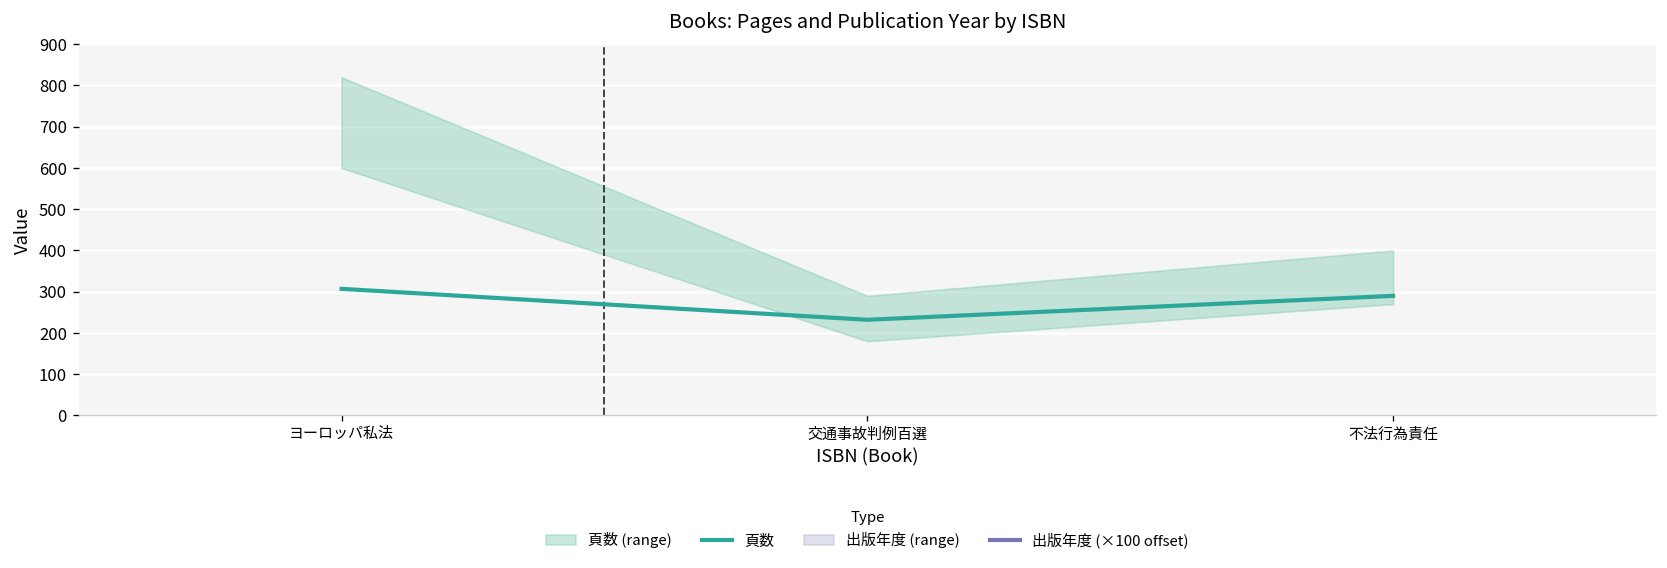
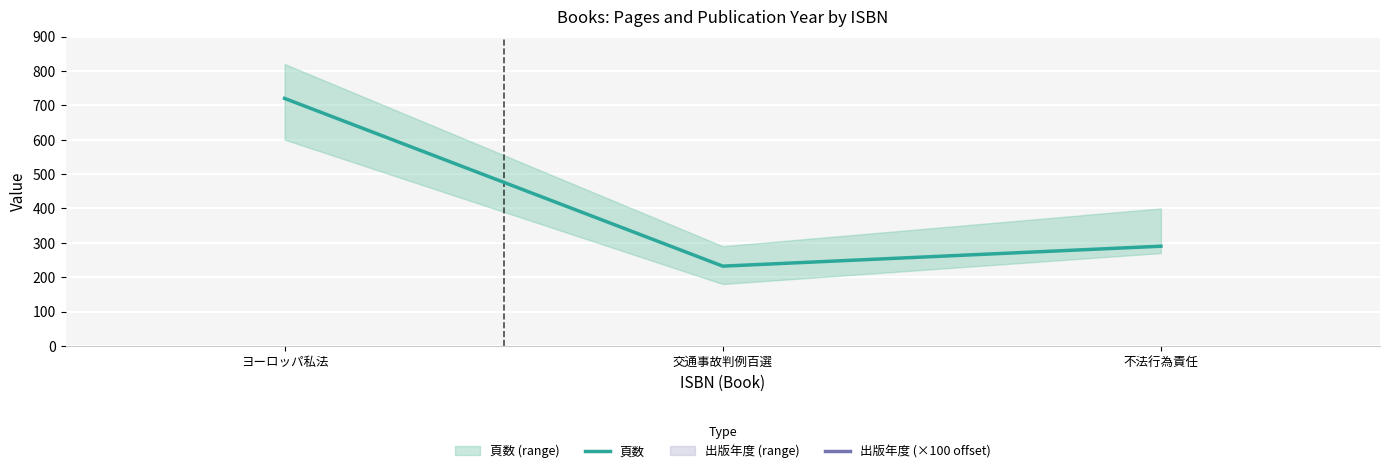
頁数, ヨーロッパ私法: 310 -> 720
